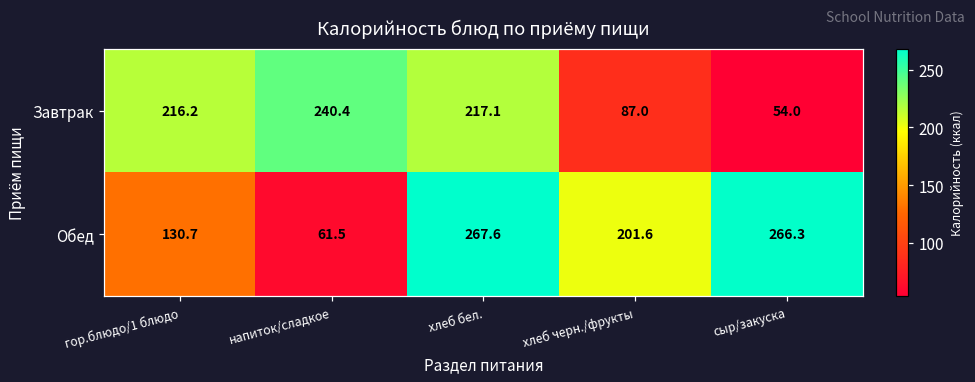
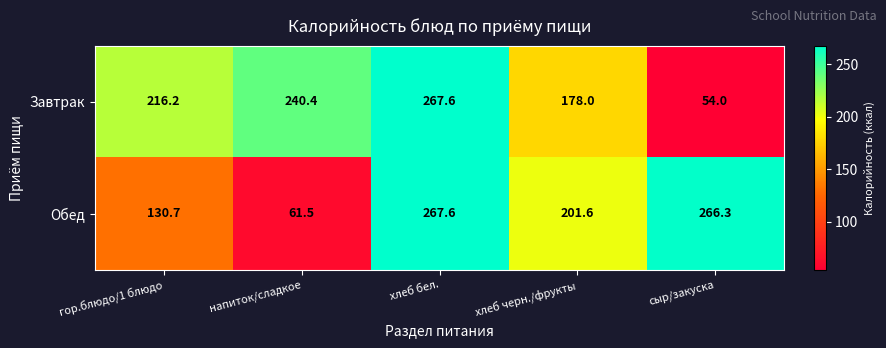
Завтрак, хлеб бел.: 217.1 -> 267.6
Завтрак, хлеб черн./фрукты: 87.0 -> 178.0
